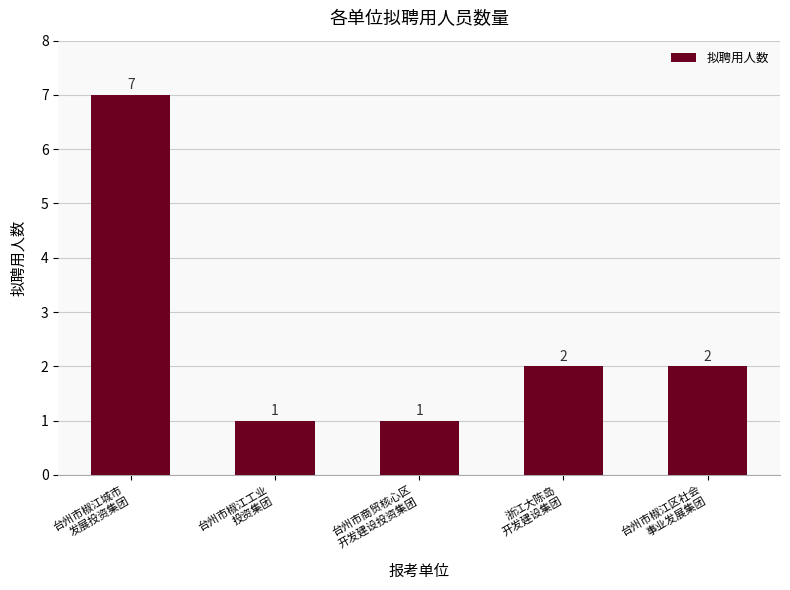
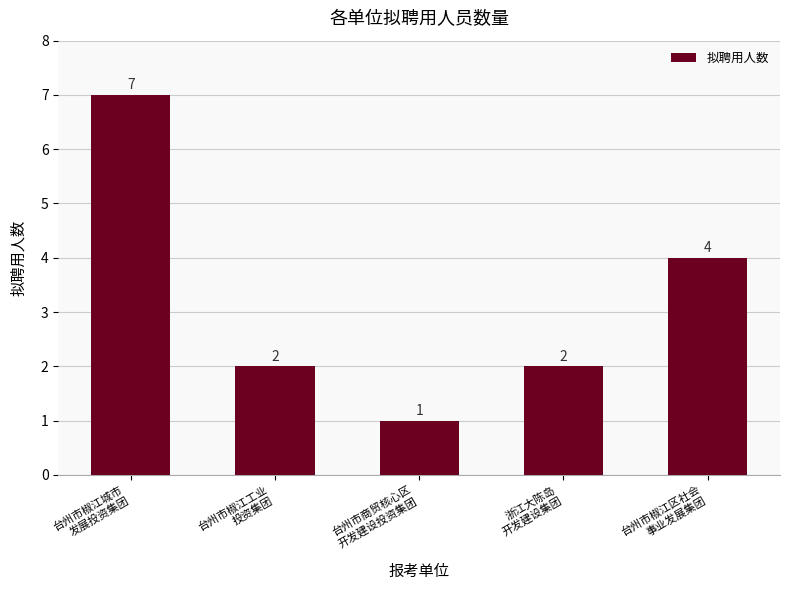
台州市椒江工业 投资集团: 1 -> 2
台州市椒江区社会 事业发展集团: 2 -> 4
